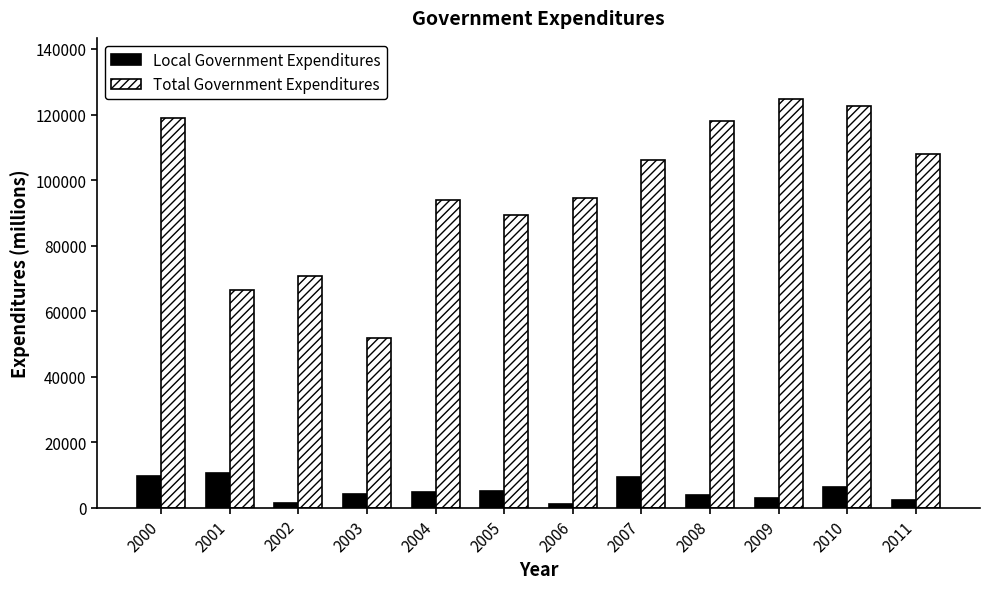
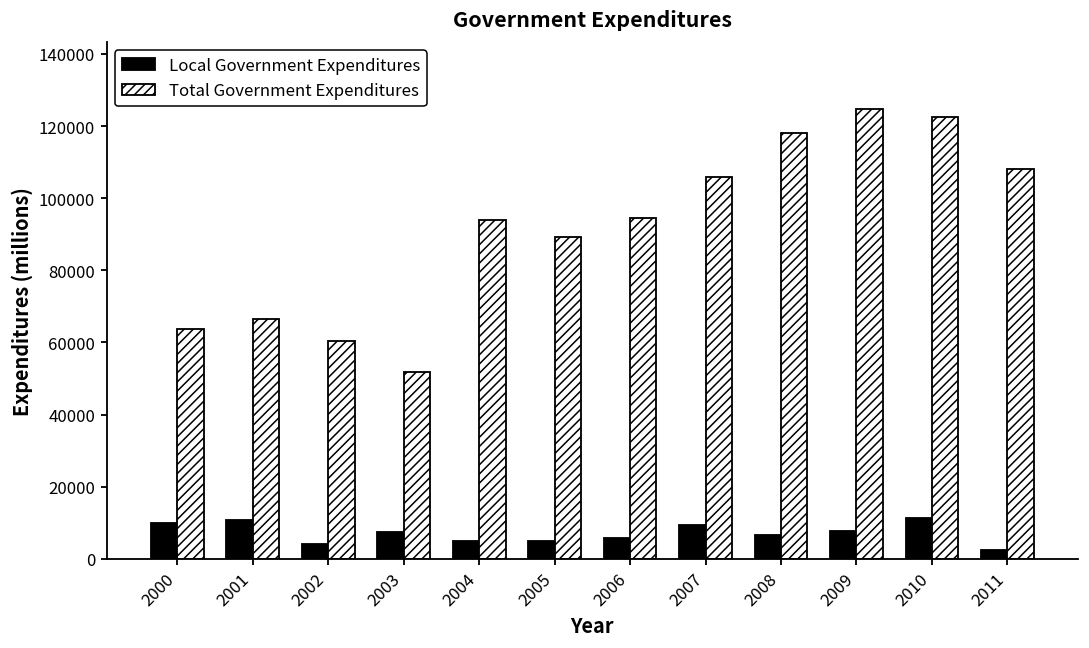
Total Government Expenditures, 2000: 119000 -> 64000
Local Government Expenditures, 2002: 1000 -> 4000
Total Government Expenditures, 2002: 71000 -> 60000
Local Government Expenditures, 2003: 4000 -> 7000
Local Government Expenditures, 2006: 1000 -> 6000
Local Government Expenditures, 2008: 4000 -> 7000
Local Government Expenditures, 2009: 3000 -> 8000
Local Government Expenditures, 2010: 6000 -> 11000
